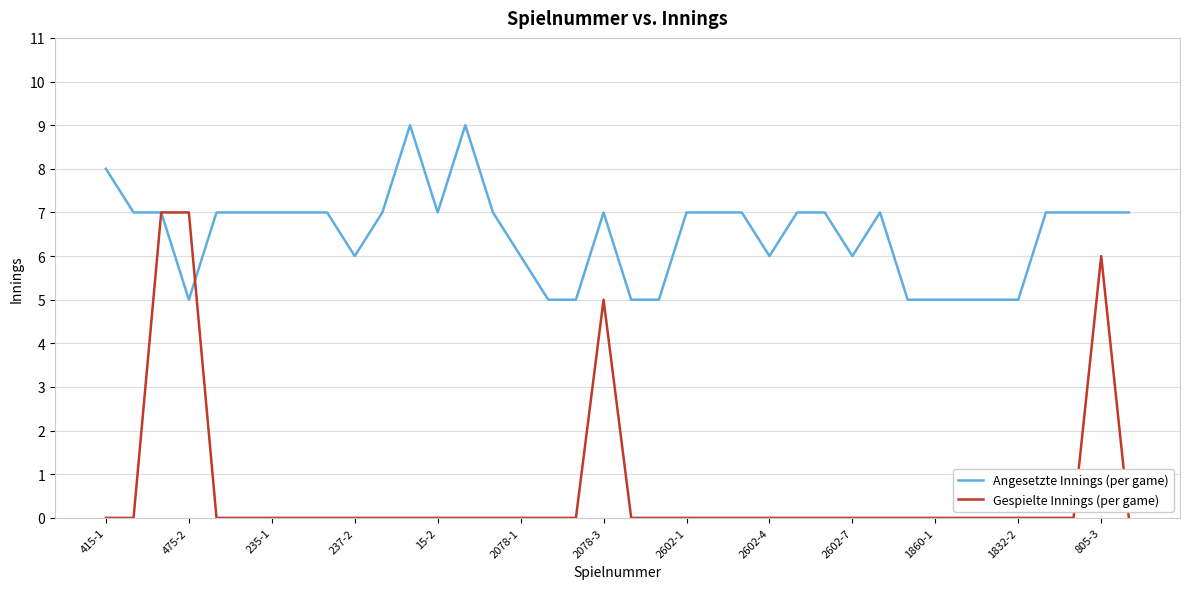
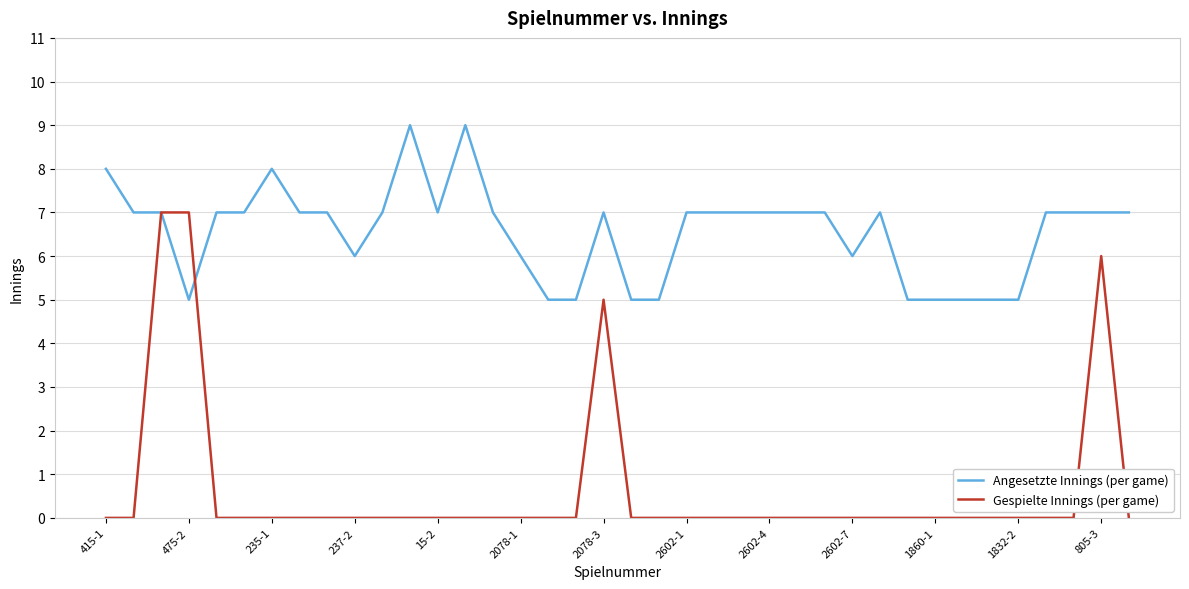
Angesetzte Innings (per game), 235-1: 7 -> 8
Angesetzte Innings (per game), 2602-4: 6 -> 7
